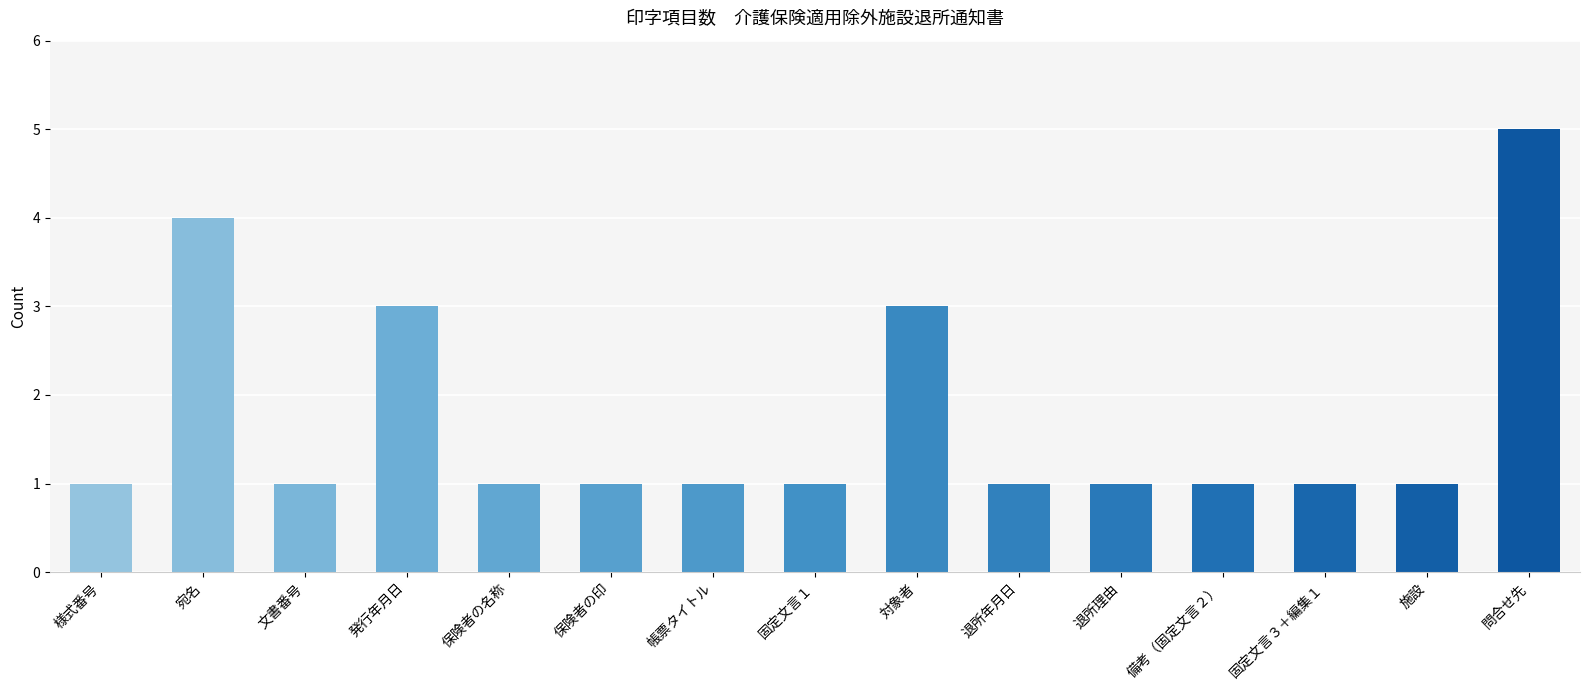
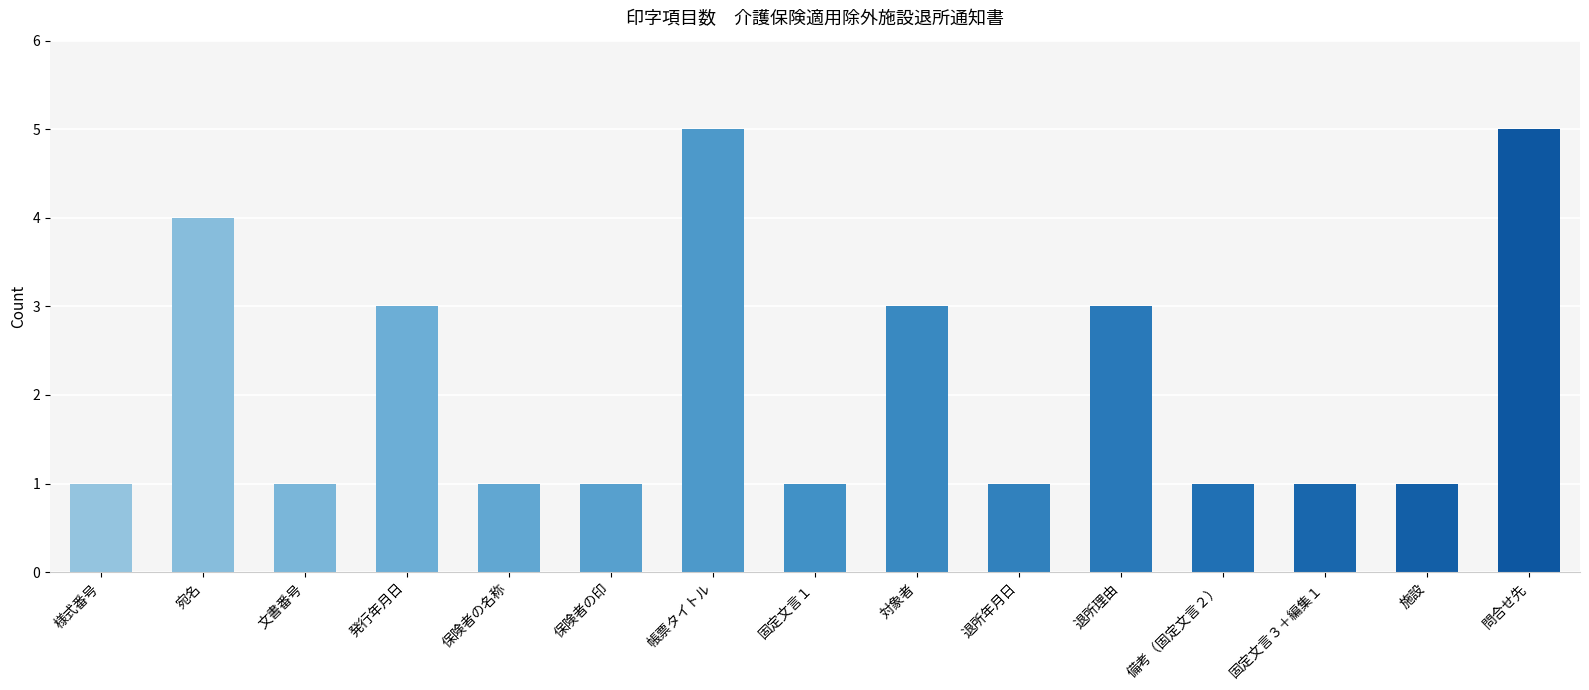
帳票タイトル: 1 -> 5
退所理由: 1 -> 3
